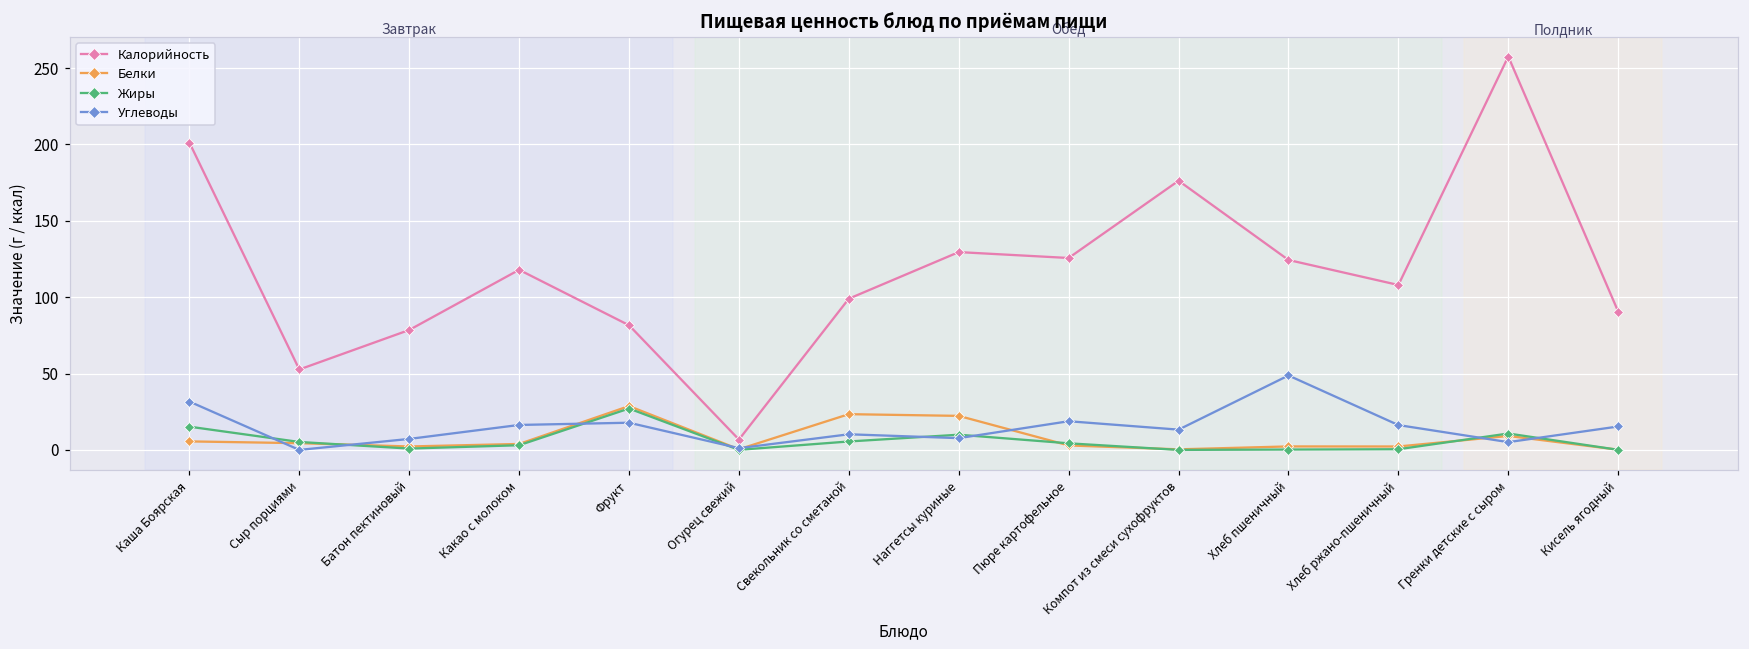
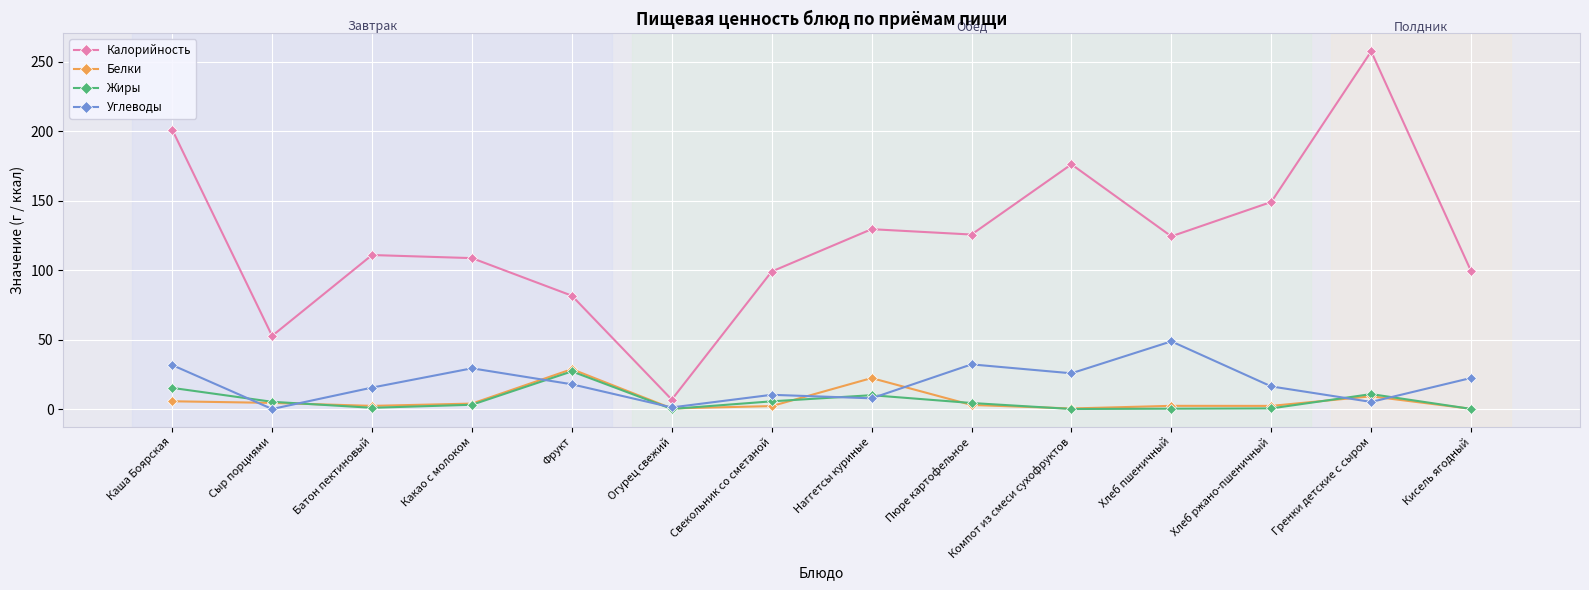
Калорийность, Батон пектиновый: 79 -> 111
Углеводы, Батон пектиновый: 7 -> 15
Калорийность, Какао с молоком: 118 -> 109
Углеводы, Какао с молоком: 16 -> 29
Белки, Свекольник со сметаной: 23 -> 2
Углеводы, Пюре картофельное: 19 -> 32
Углеводы, Компот из смеси сухофруктов: 13 -> 26
Калорийность, Хлеб ржано-пшеничный: 108 -> 149
Калорийность, Кисель ягодный: 91 -> 99
Углеводы, Кисель ягодный: 15 -> 22
